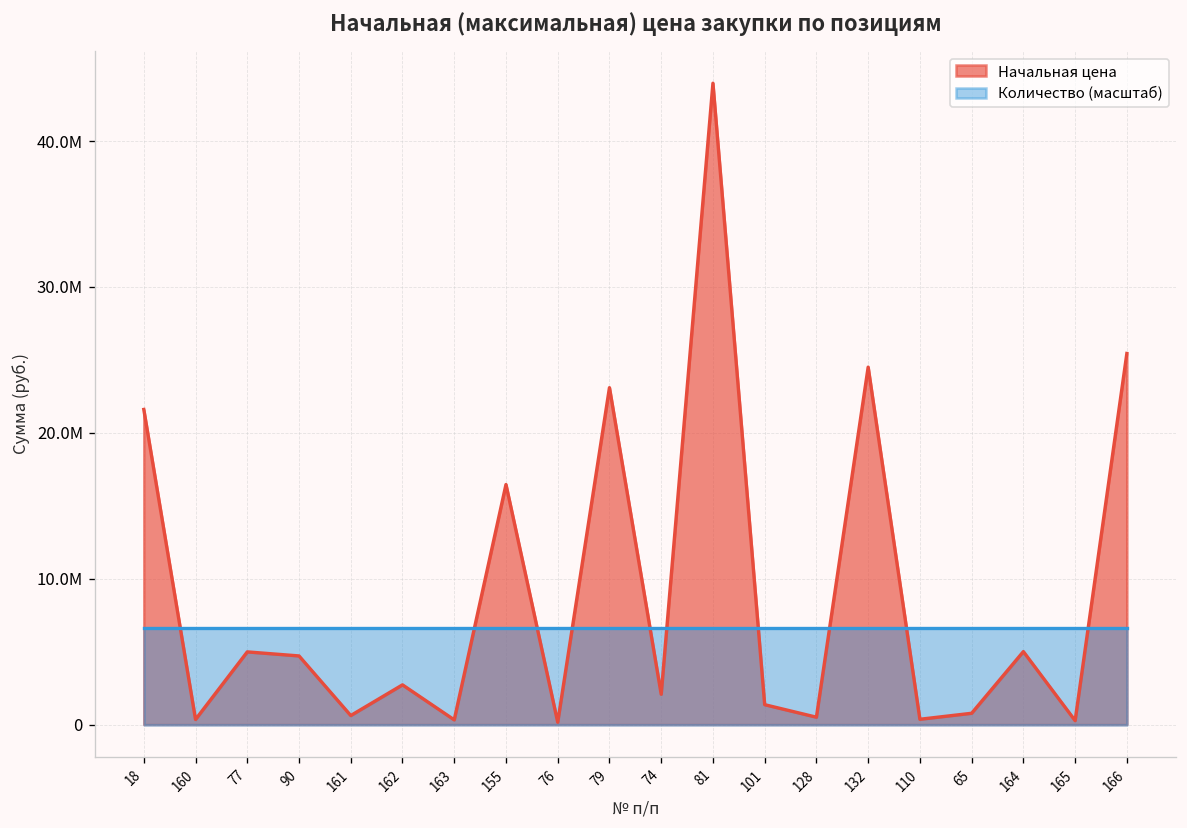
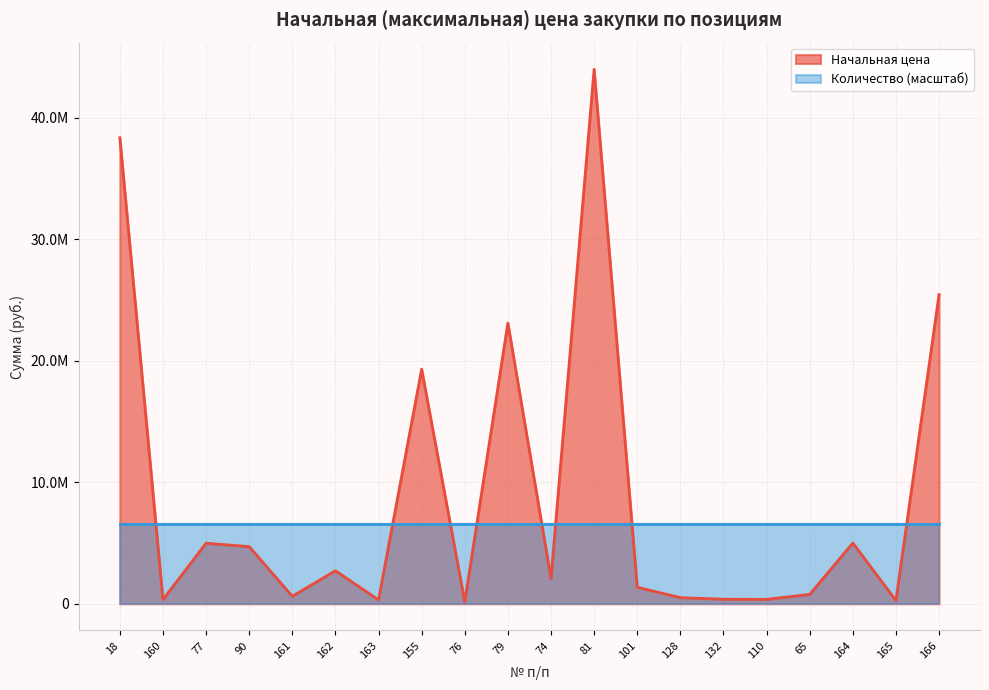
Начальная цена, 18: 21600000 -> 38300000
Начальная цена, 155: 16500000 -> 19300000
Начальная цена, 132: 24500000 -> 400000
